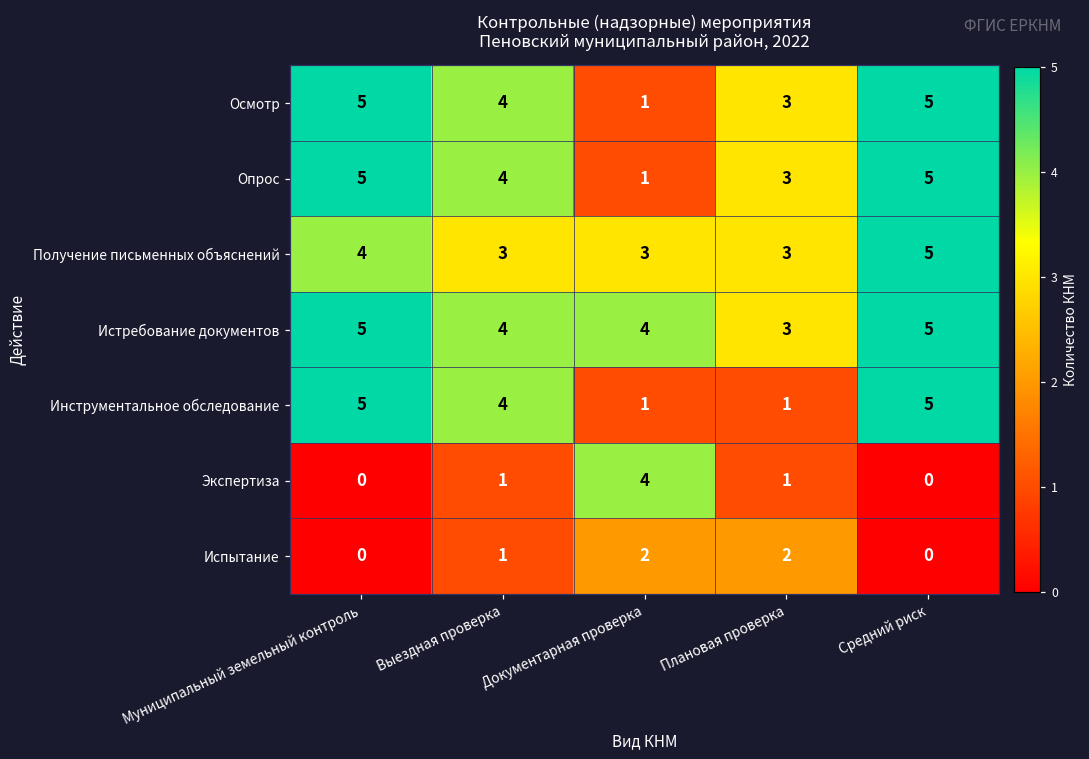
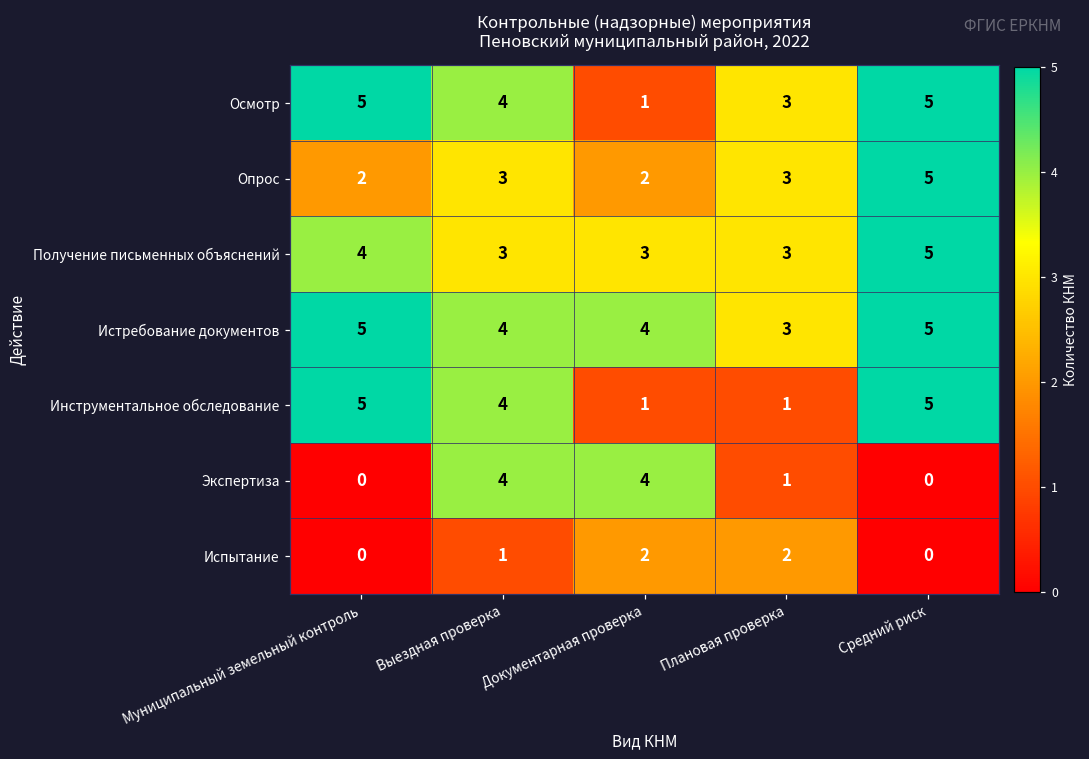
Опрос, Муниципальный земельный контроль: 5 -> 2
Опрос, Выездная проверка: 4 -> 3
Опрос, Документарная проверка: 1 -> 2
Экспертиза, Выездная проверка: 1 -> 4
